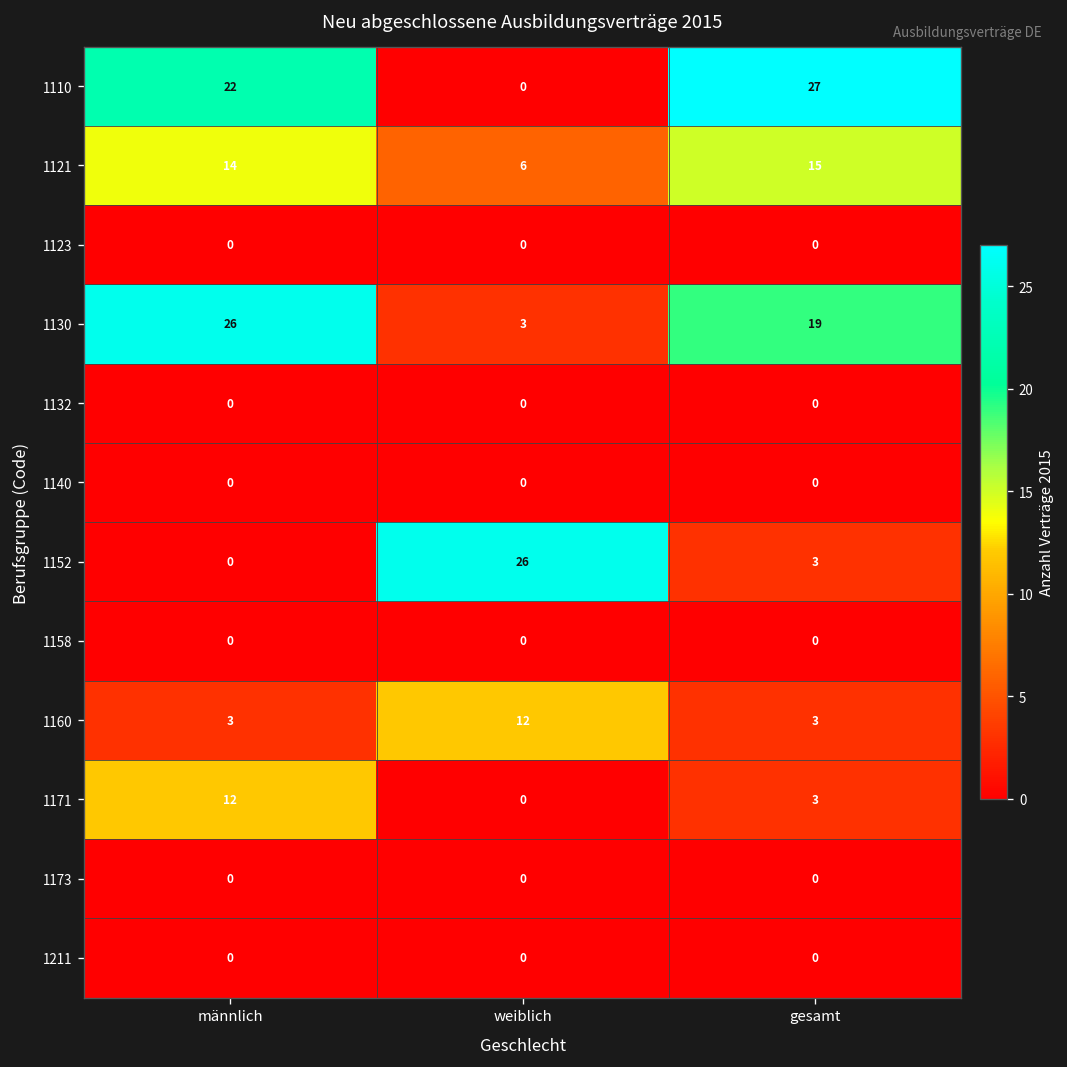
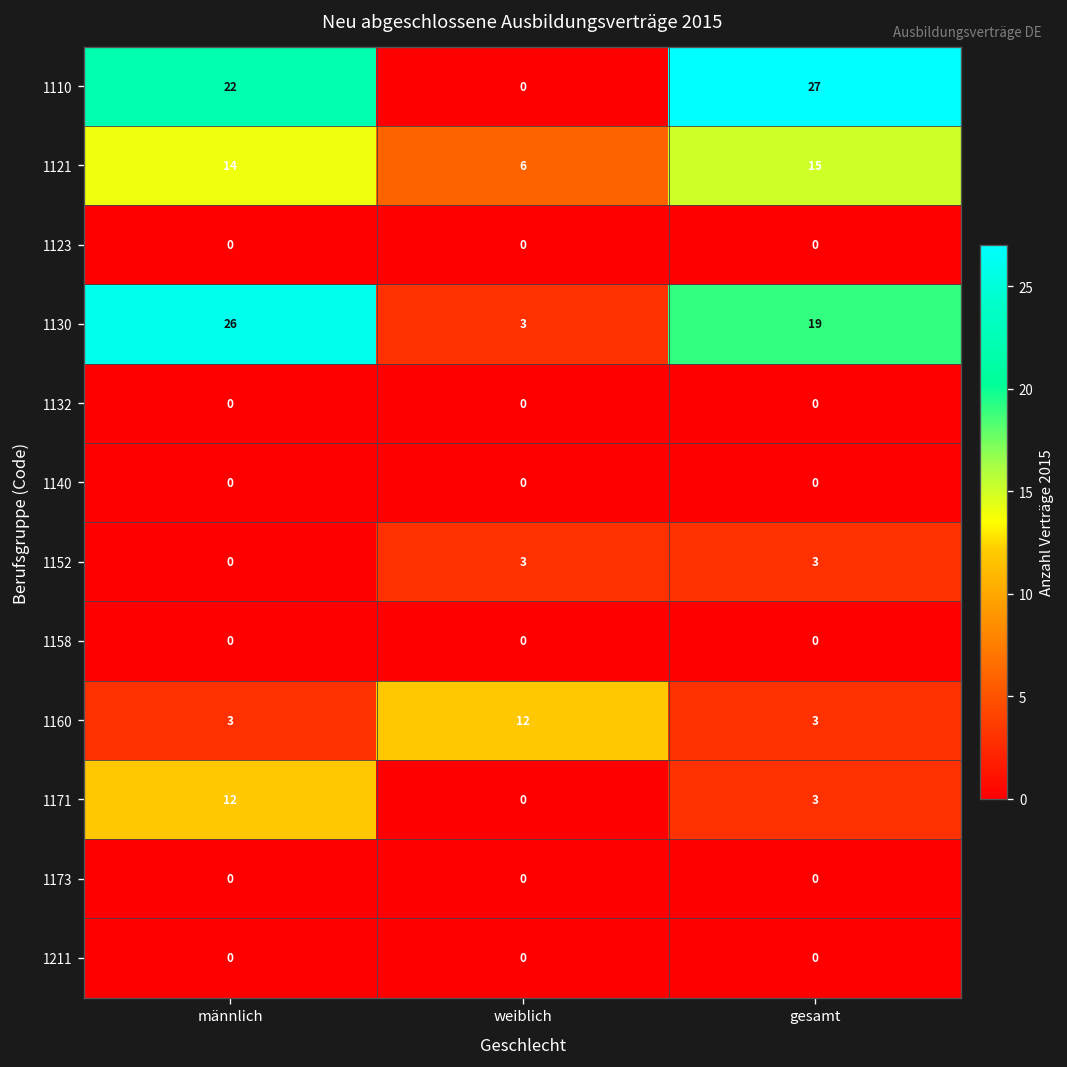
1152, weiblich: 26 -> 3
